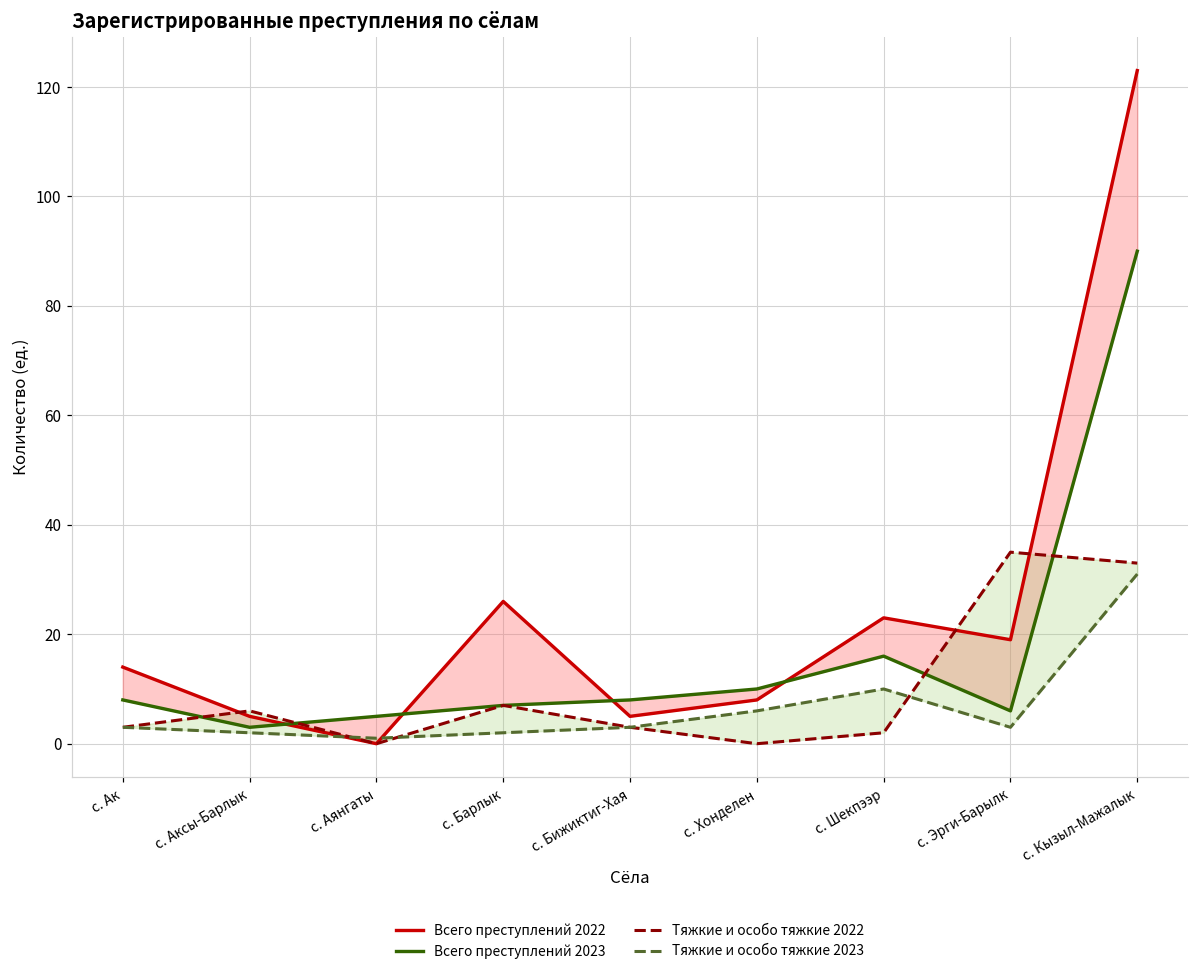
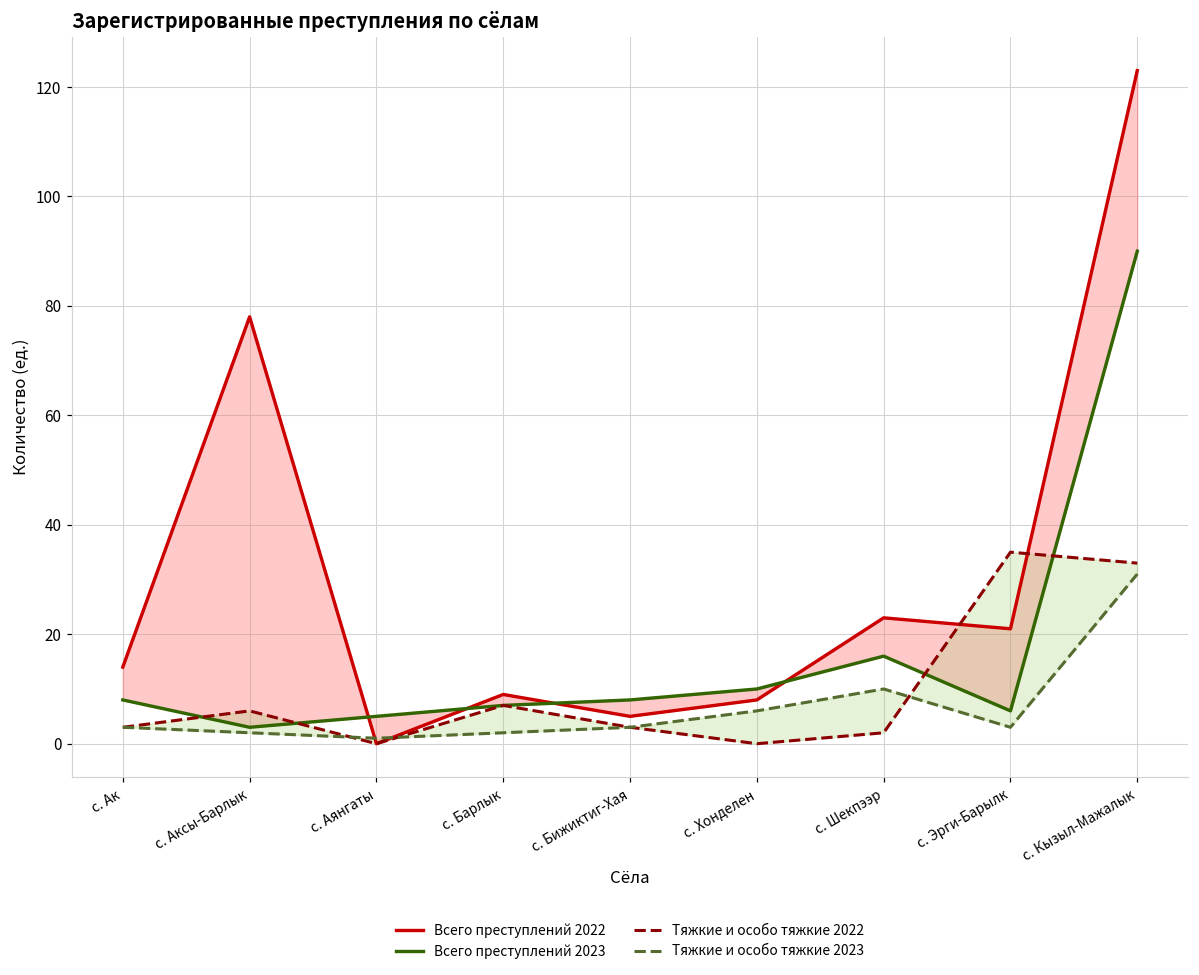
Всего преступлений 2022, с. Аксы-Барлык: 5 -> 78
Всего преступлений 2022, с. Барлык: 26 -> 9
Всего преступлений 2022, с. Эрги-Барылк: 19 -> 21
